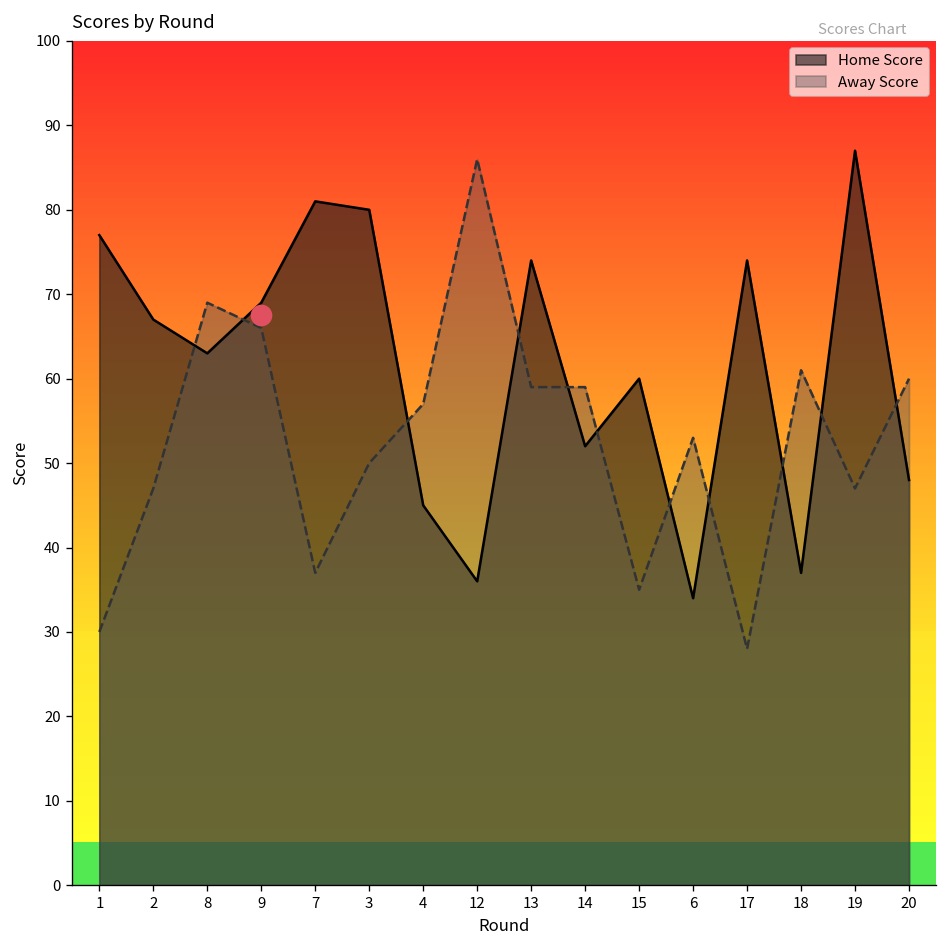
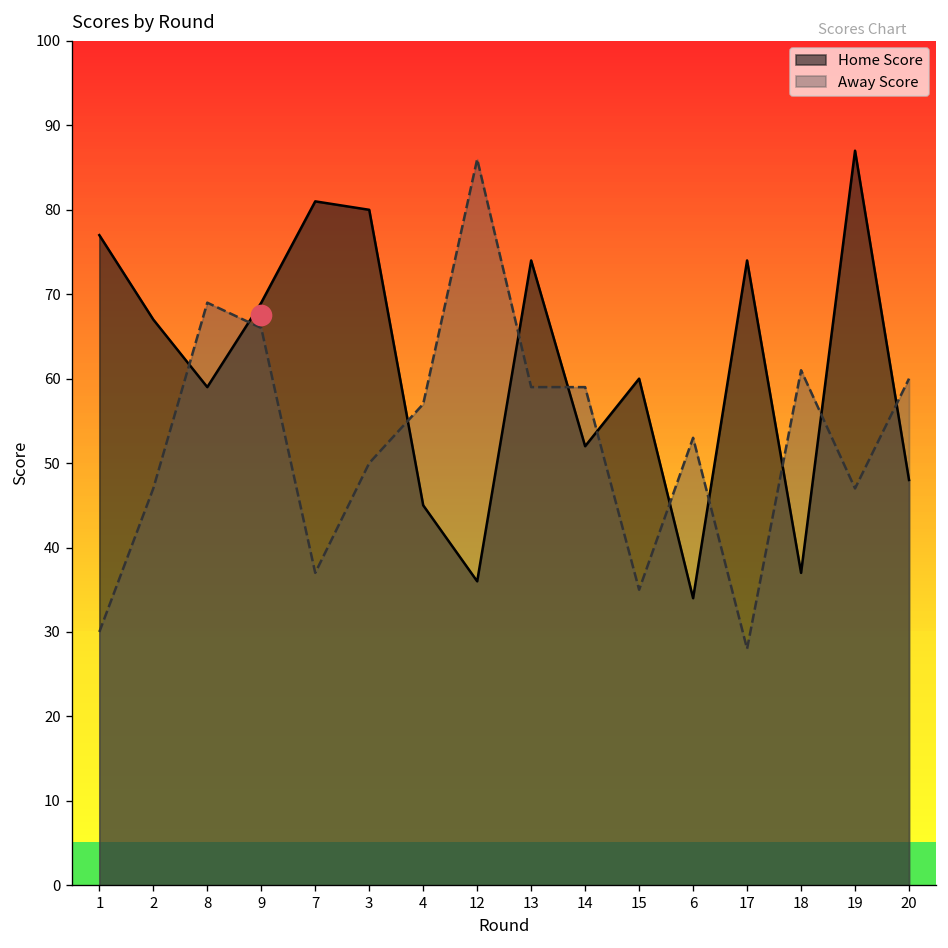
Home Score, 8: 63 -> 59
